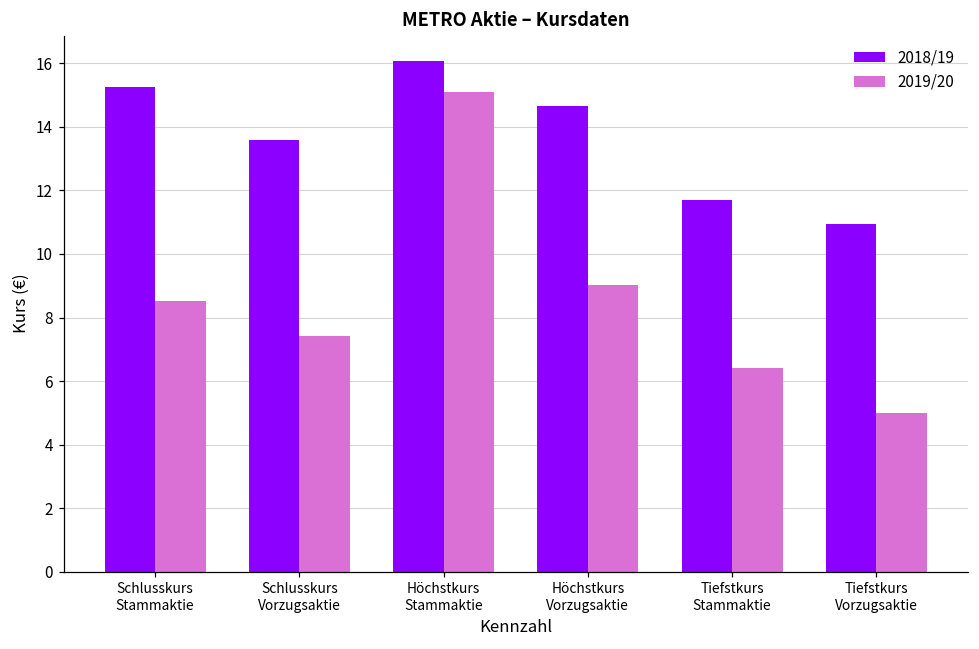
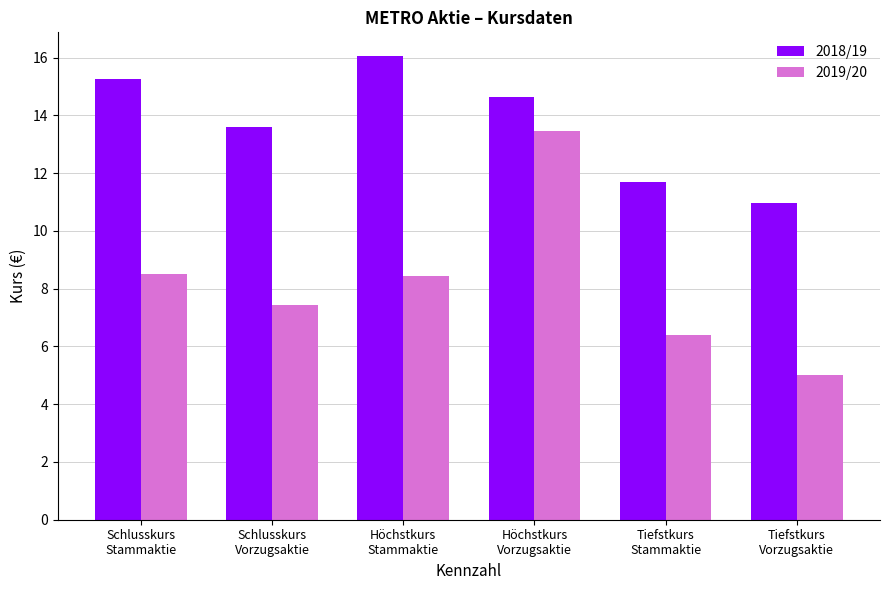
2019/20, Höchstkurs Stammaktie: 15.1 -> 8.4
2019/20, Höchstkurs Vorzugsaktie: 9.0 -> 13.5
